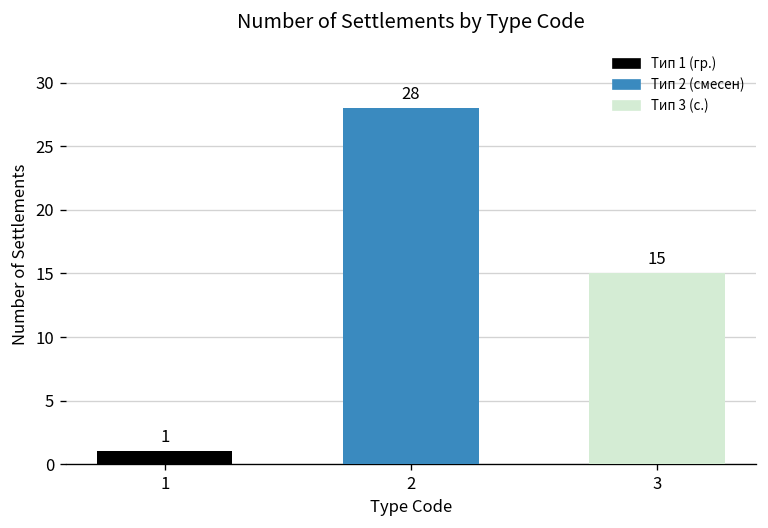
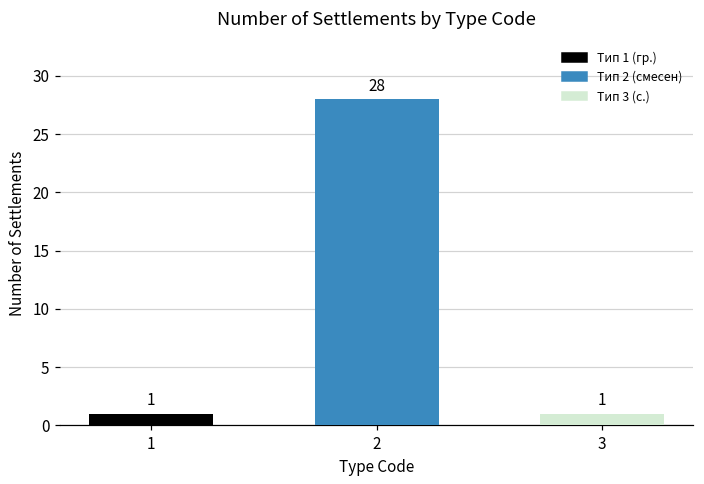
3: 15 -> 1
